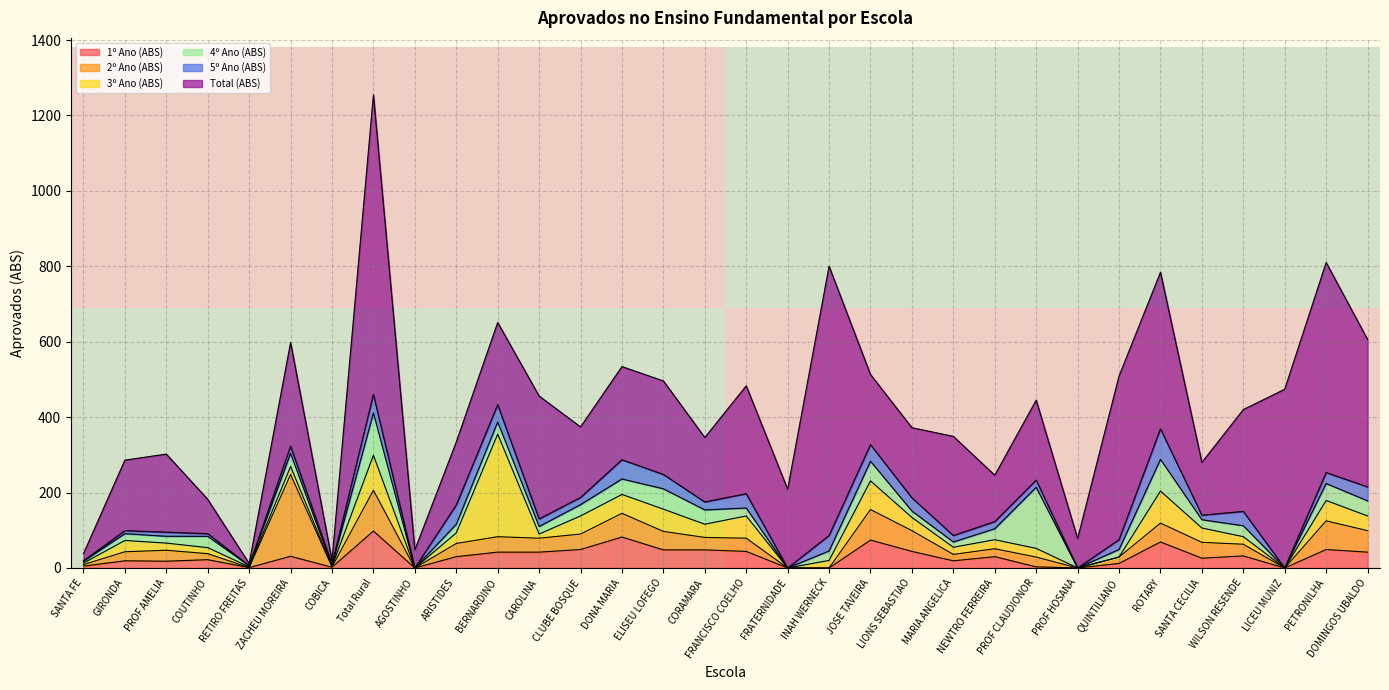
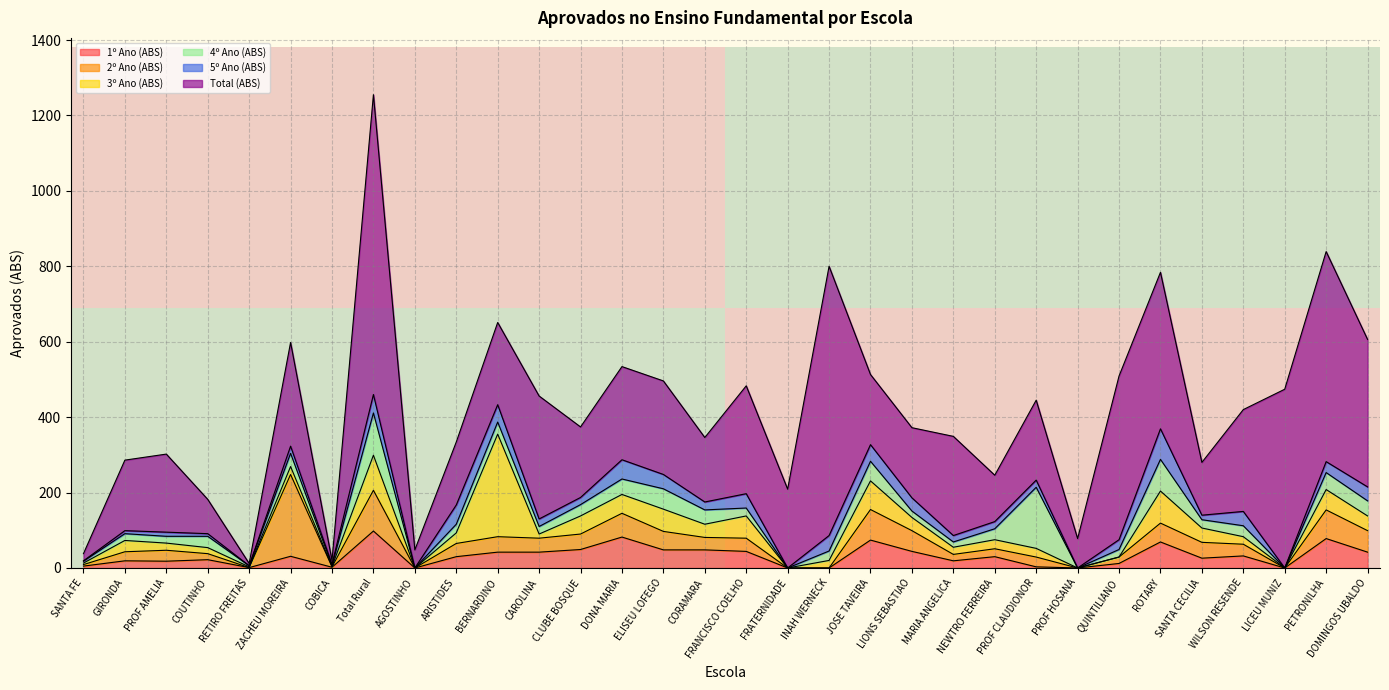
1º Ano (ABS), PETRONILHA: 50 -> 80
